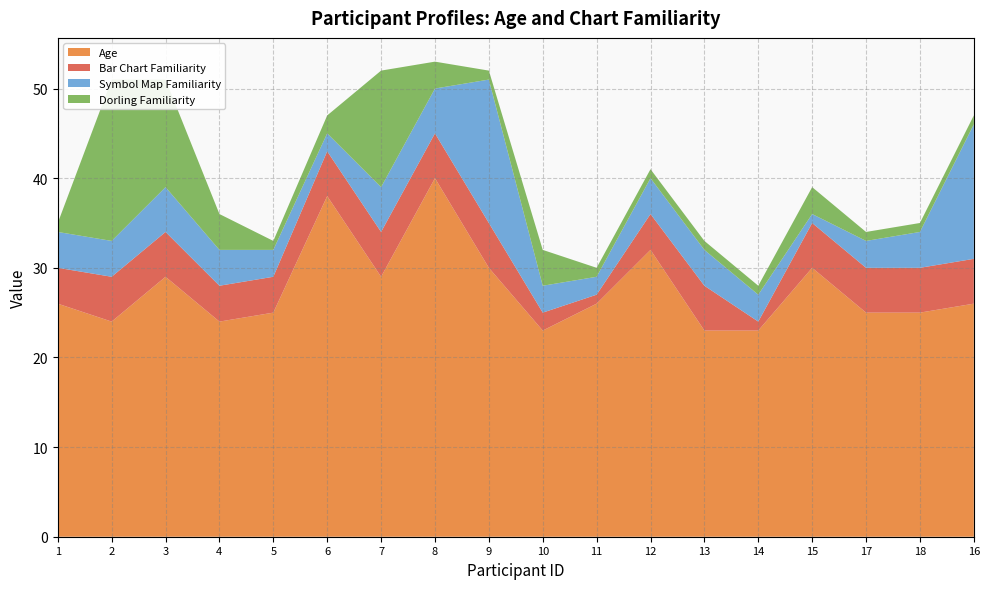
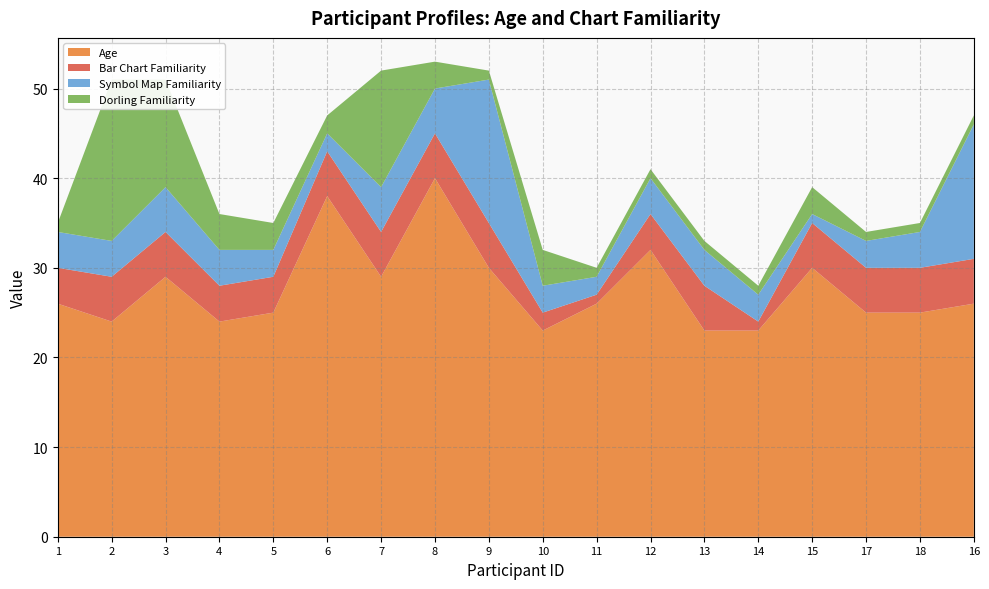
Dorling Familiarity, 5: 1 -> 3
